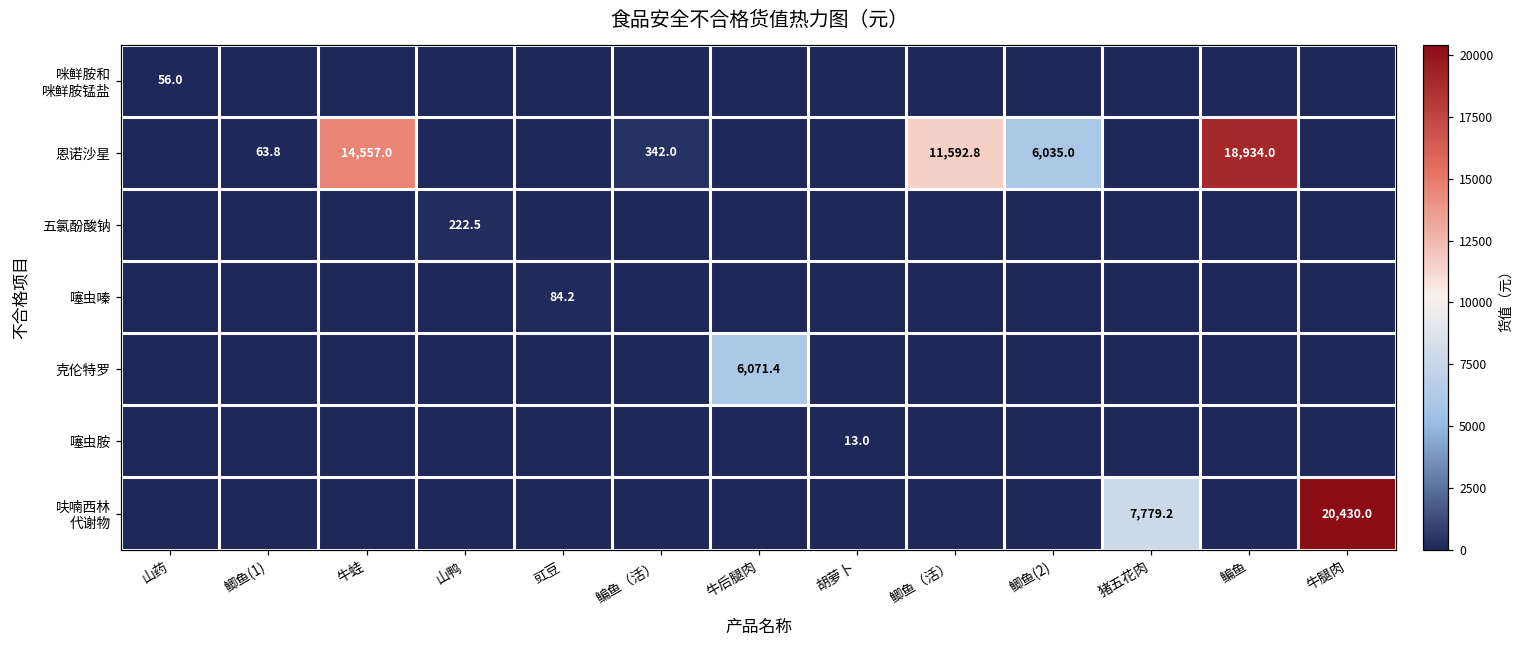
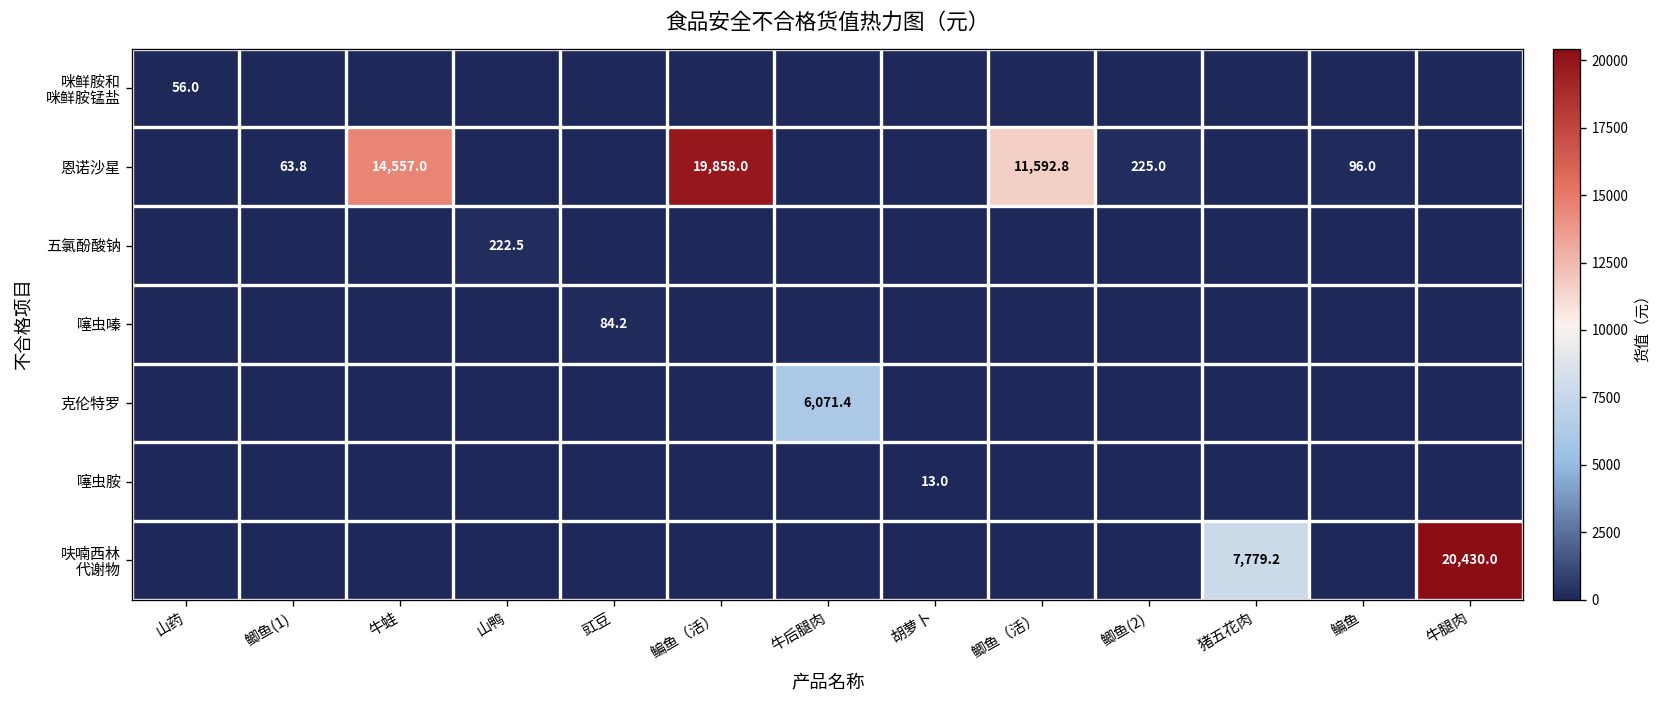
恩诺沙星, 鳊鱼（活）: 342.0 -> 19,858.0
恩诺沙星, 鲫鱼(2): 6,035.0 -> 225.0
恩诺沙星, 鳊鱼: 18,934.0 -> 96.0
